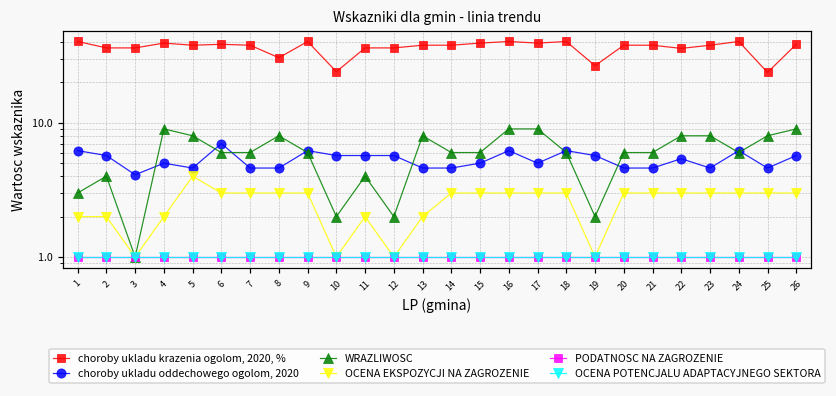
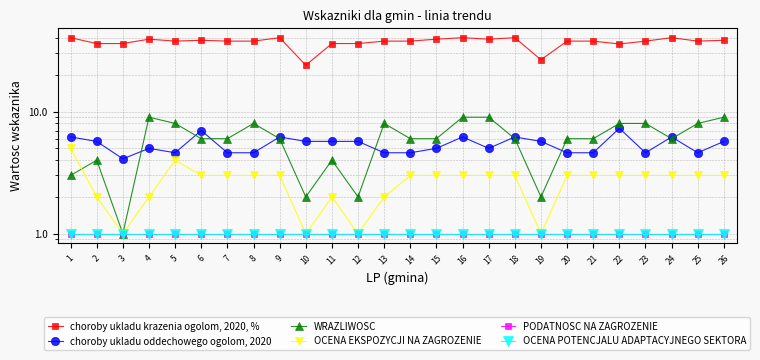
OCENA EKSPOZYCJI NA ZAGROZENIE, 1: 2 -> 5
choroby ukladu krazenia ogolom, 2020, %, 8: 31 -> 38
choroby ukladu oddechowego ogolom, 2020, 22: 5 -> 7
choroby ukladu krazenia ogolom, 2020, %, 25: 24 -> 38
